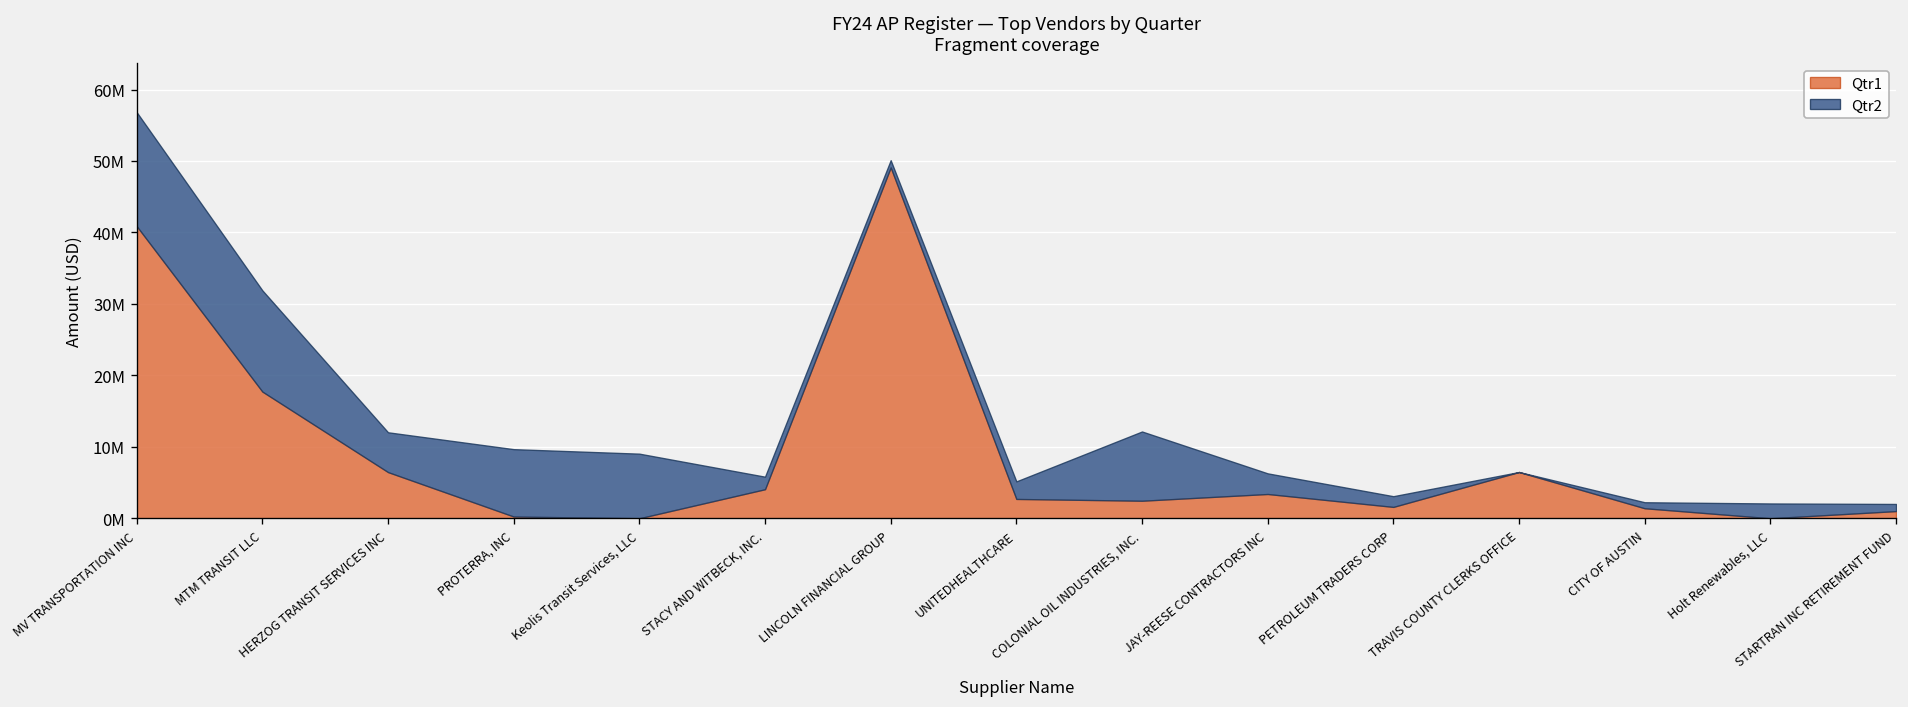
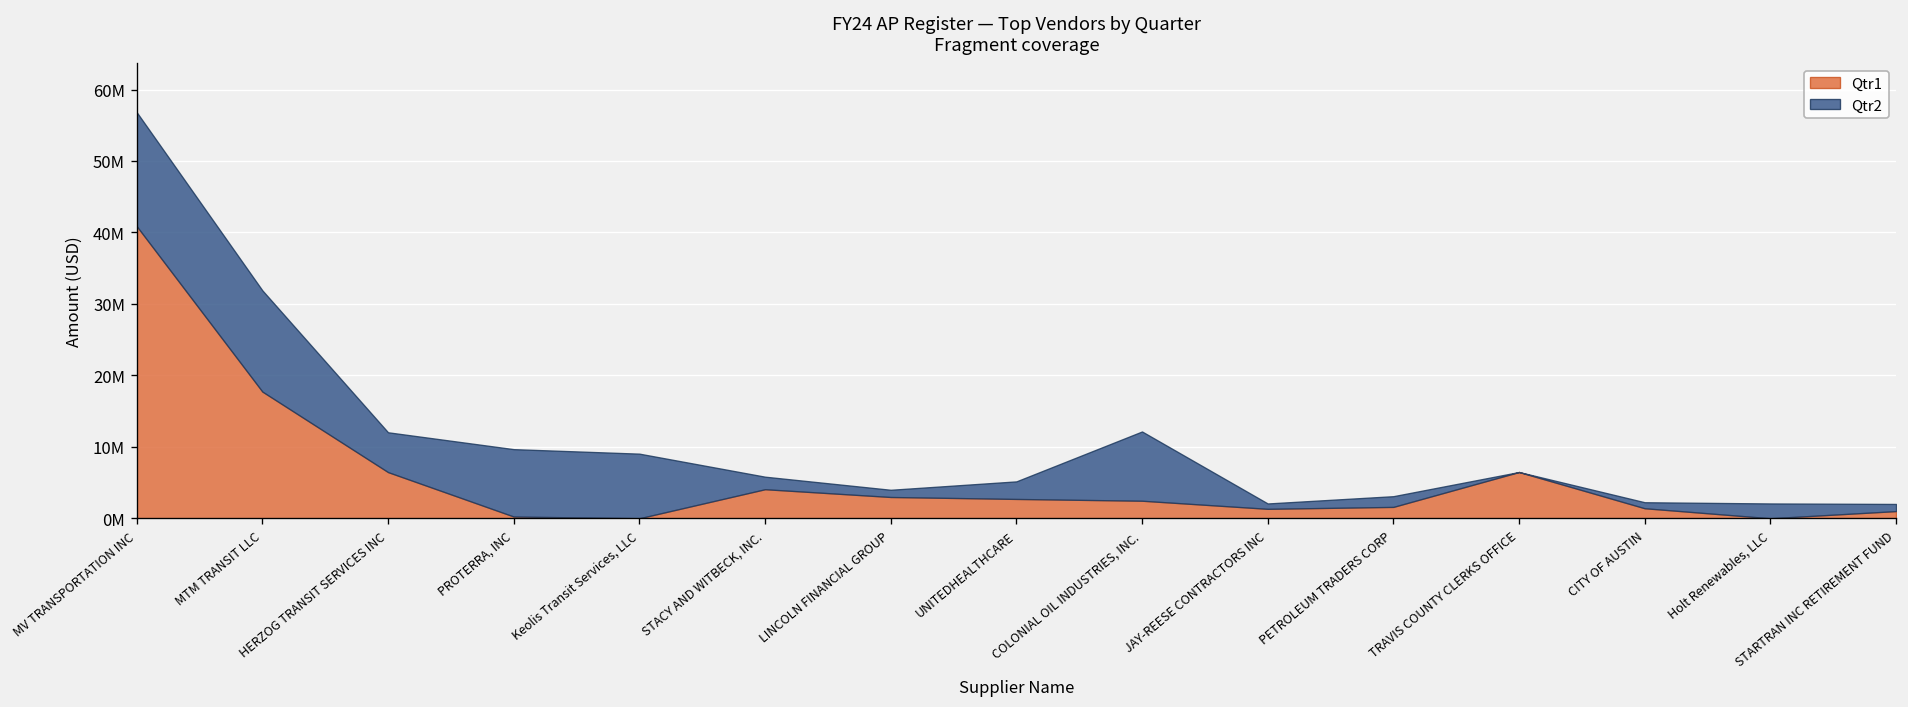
Qtr1, LINCOLN FINANCIAL GROUP: 49000000 -> 3000000
Qtr1, JAY-REESE CONTRACTORS INC: 3000000 -> 1000000
Qtr2, JAY-REESE CONTRACTORS INC: 3000000 -> 1000000
